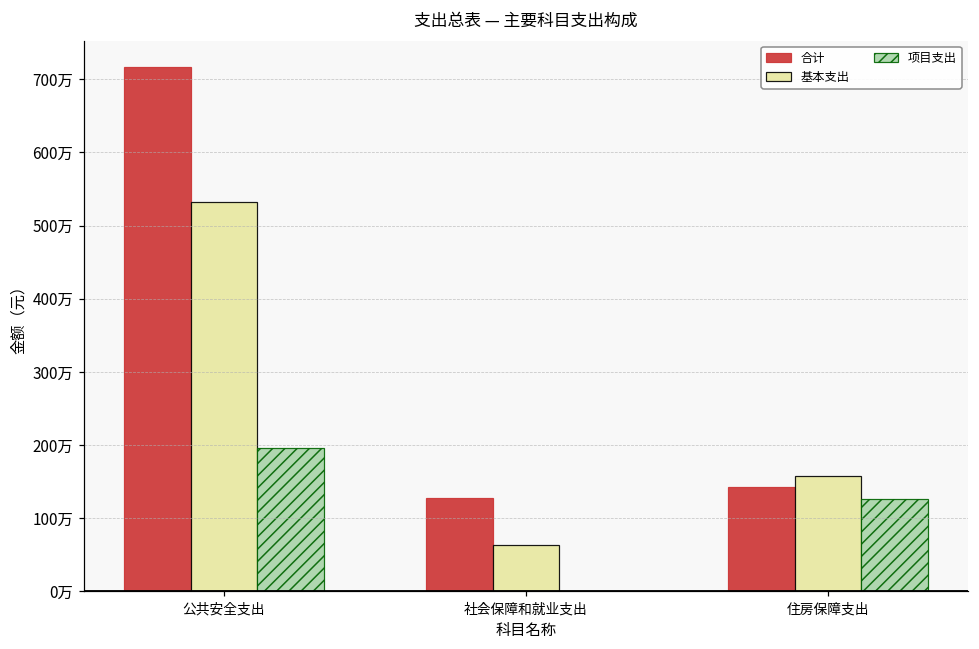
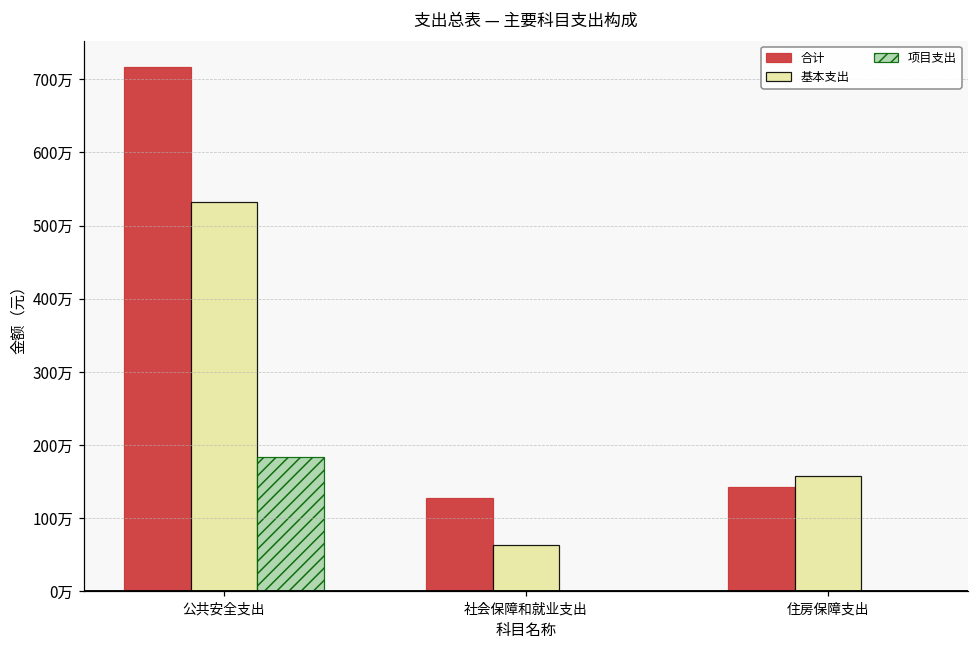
项目支出, 公共安全支出: 200万 -> 180万
项目支出, 住房保障支出: 130万 -> 0万
